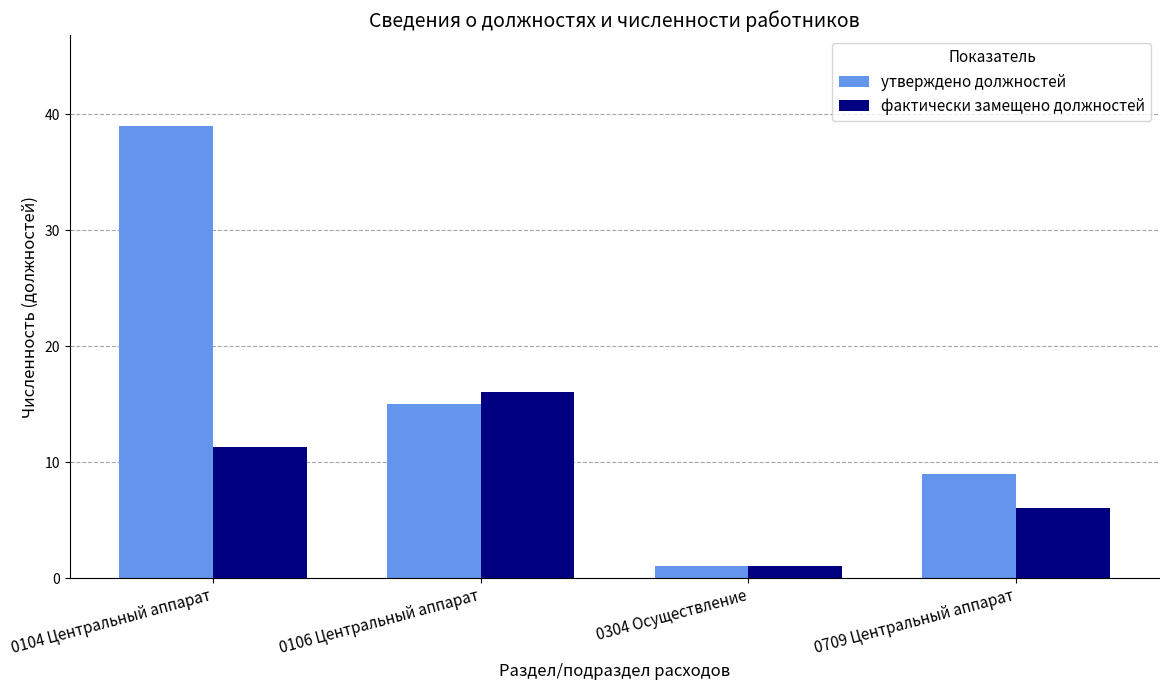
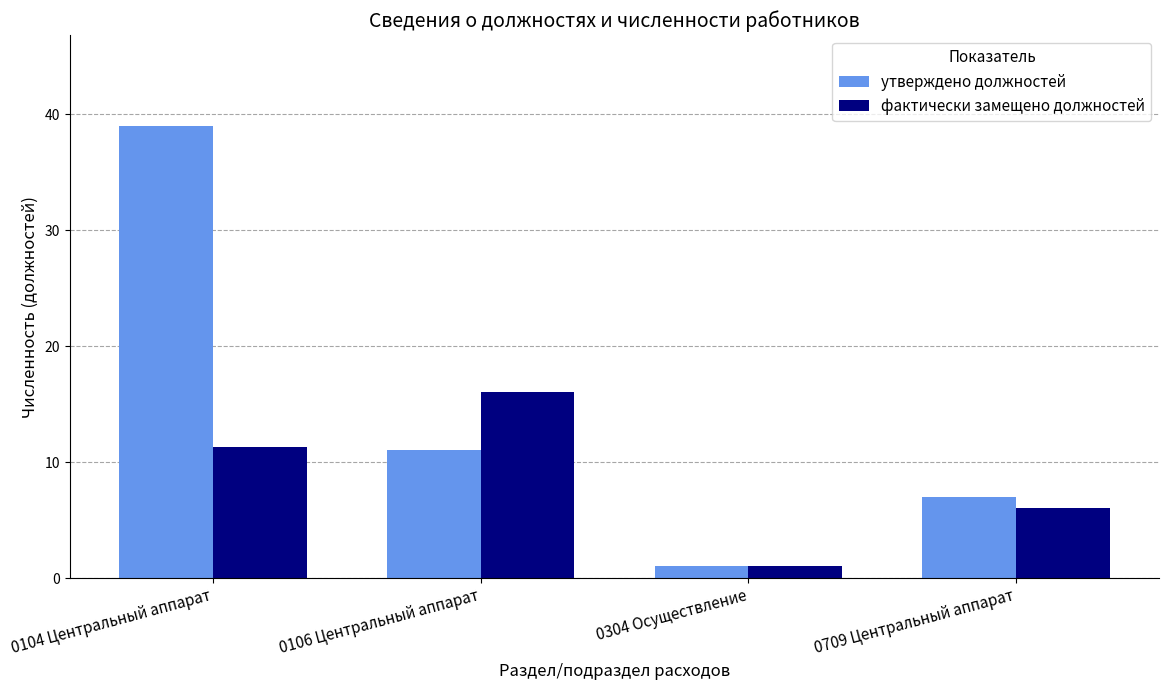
утверждено должностей, 0106 Центральный аппарат: 15 -> 11
утверждено должностей, 0709 Центральный аппарат: 9 -> 7
